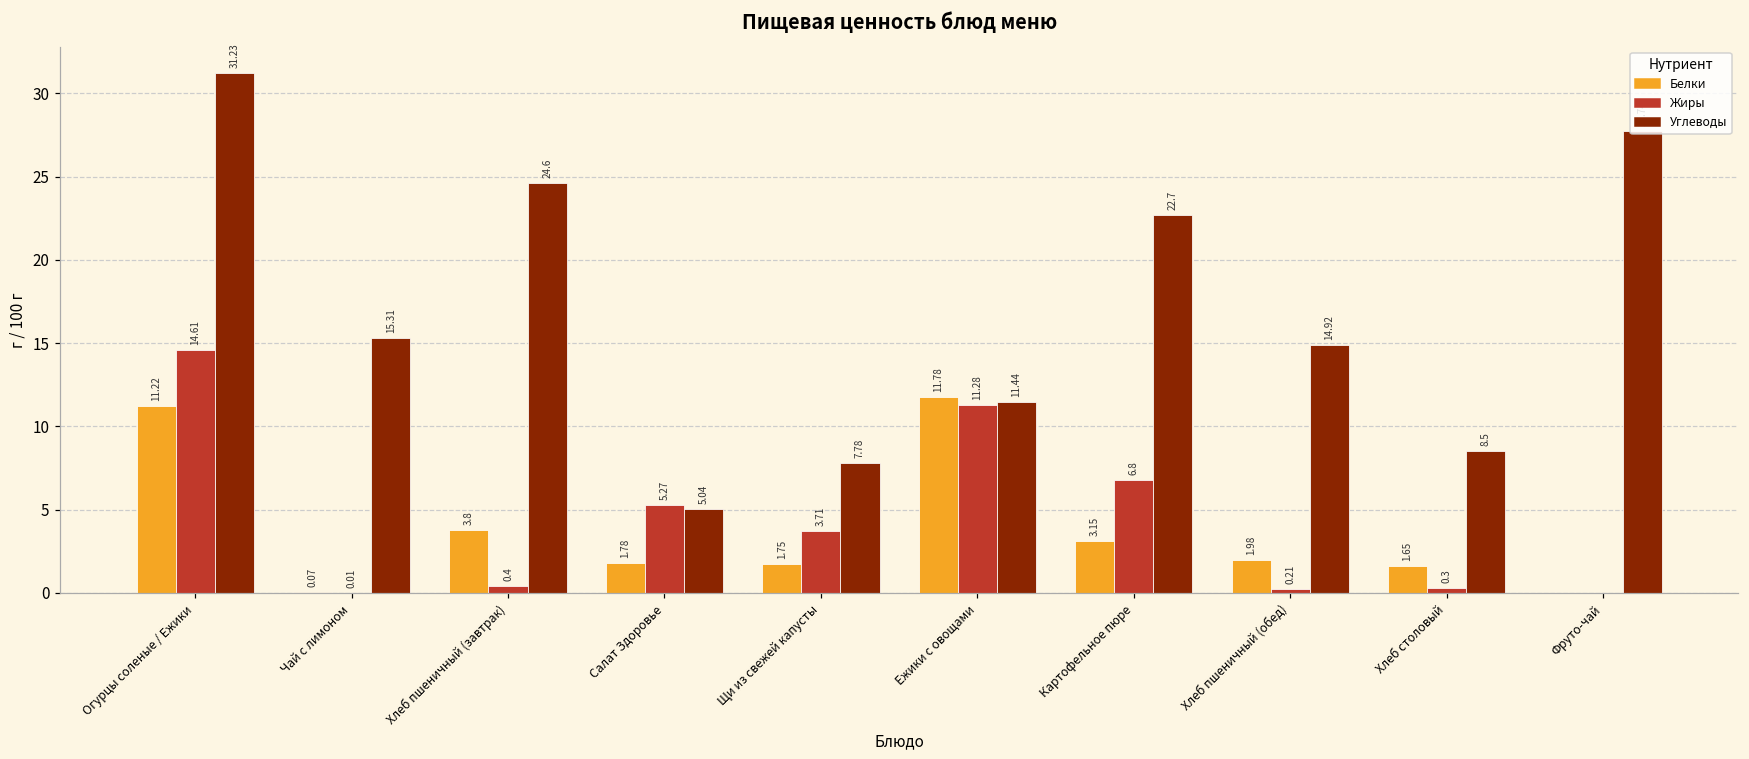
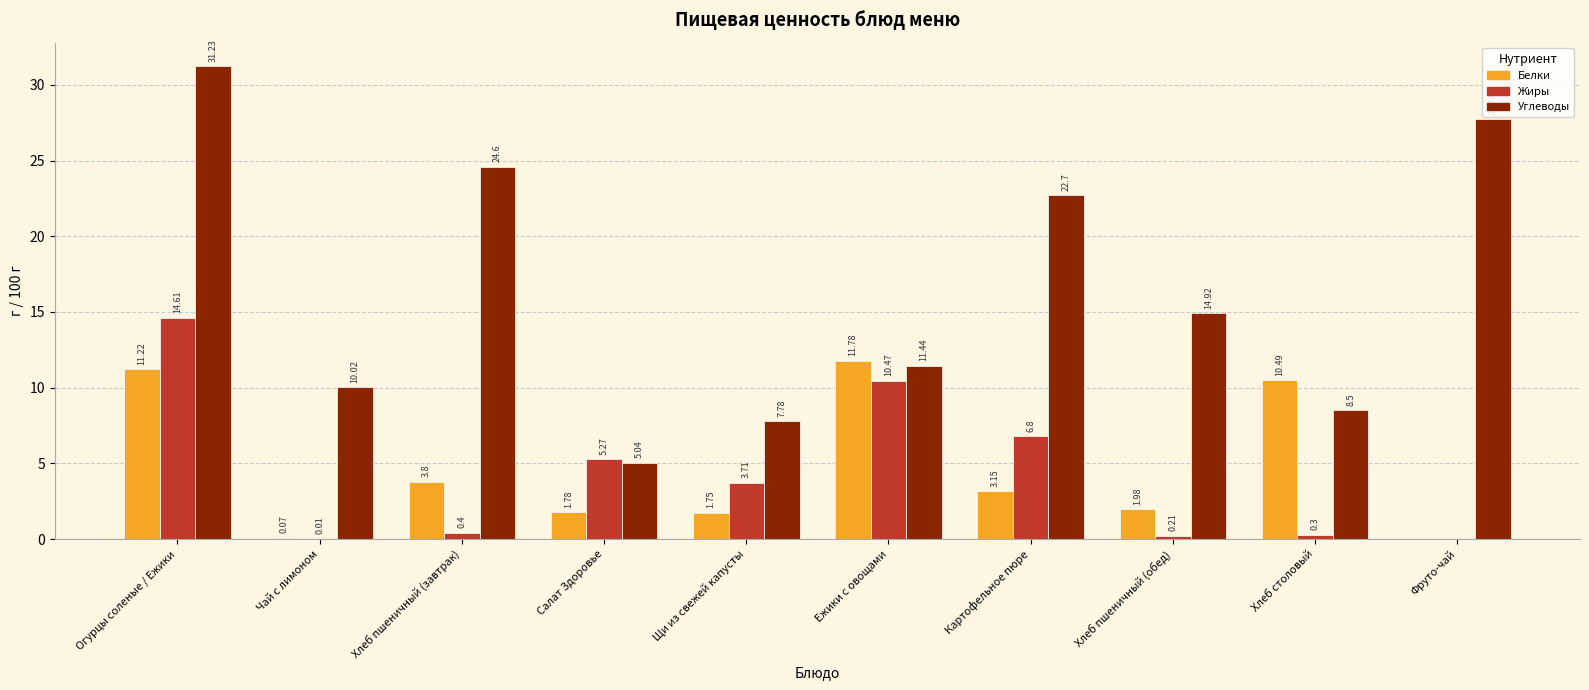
Углеводы, Чай с лимоном: 15.31 -> 10.02
Жиры, Ежики с овощами: 11.28 -> 10.47
Белки, Хлеб столовый: 1.65 -> 10.49
